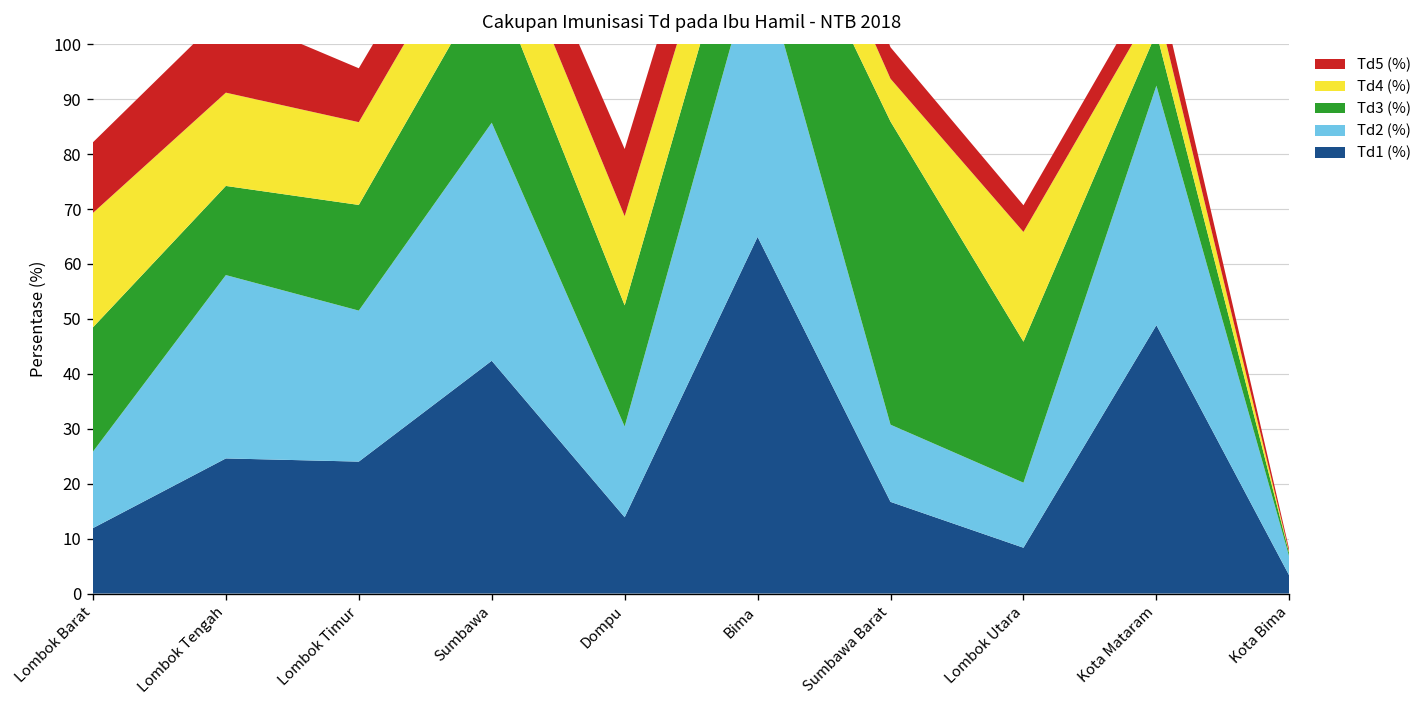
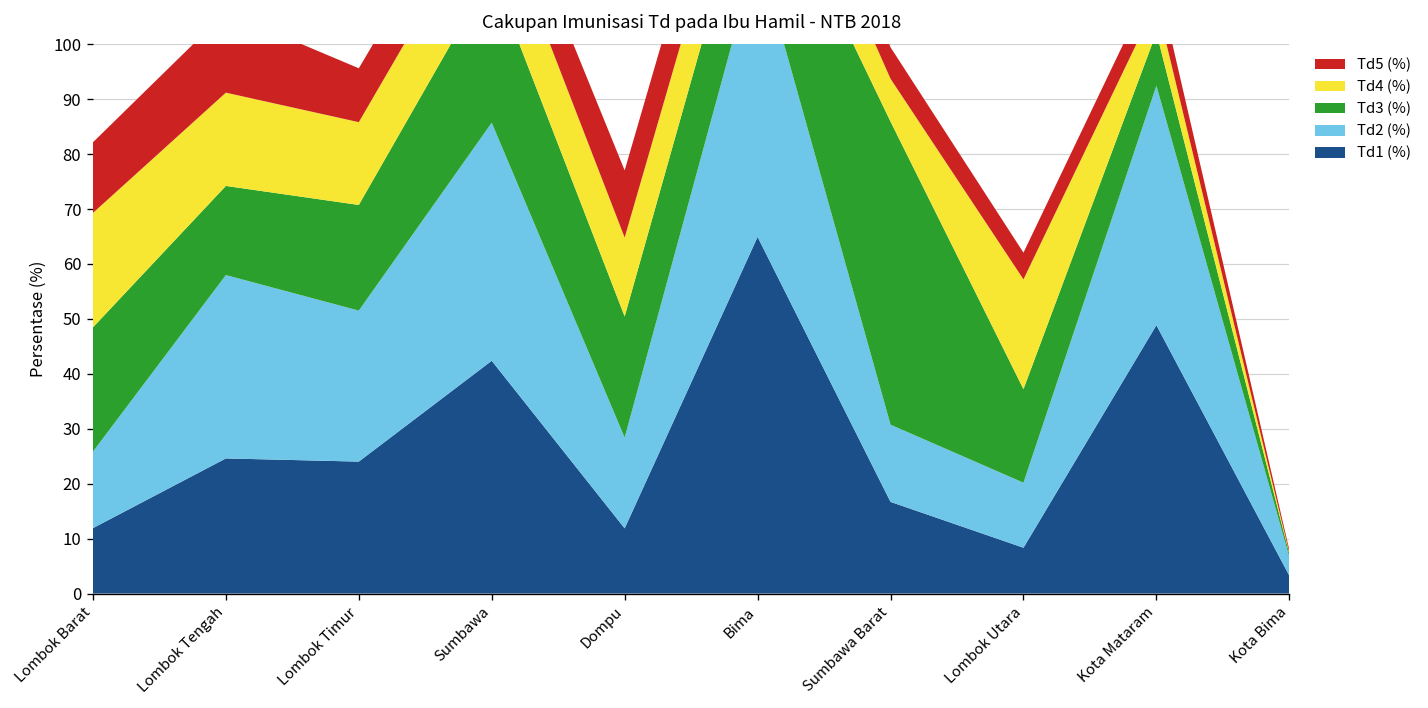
Td1 (%), Dompu: 14 -> 12
Td4 (%), Dompu: 16 -> 14
Td3 (%), Lombok Utara: 26 -> 17
